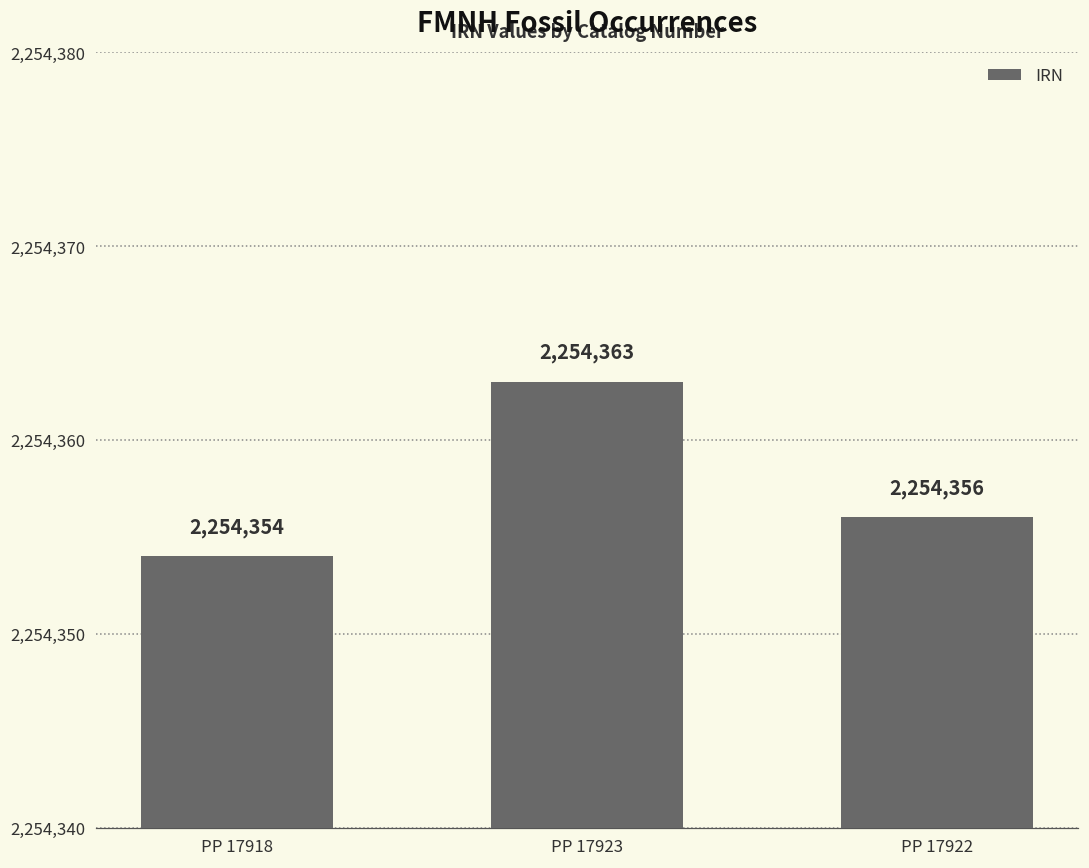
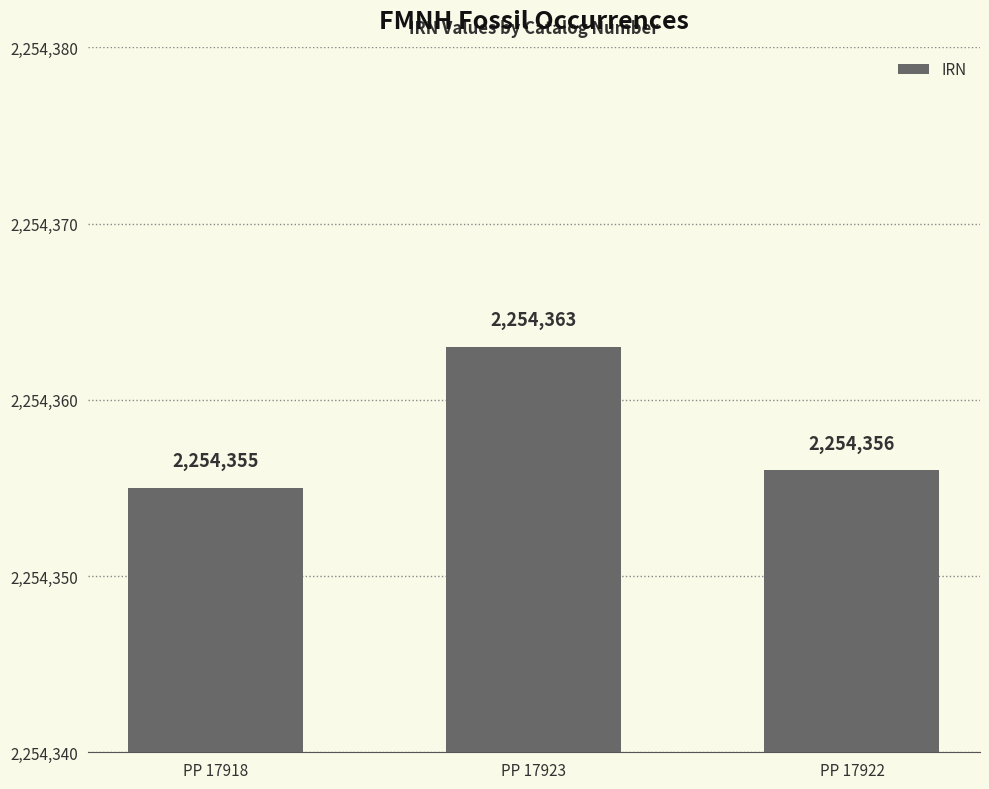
PP 17918: 2,254,354 -> 2,254,355
